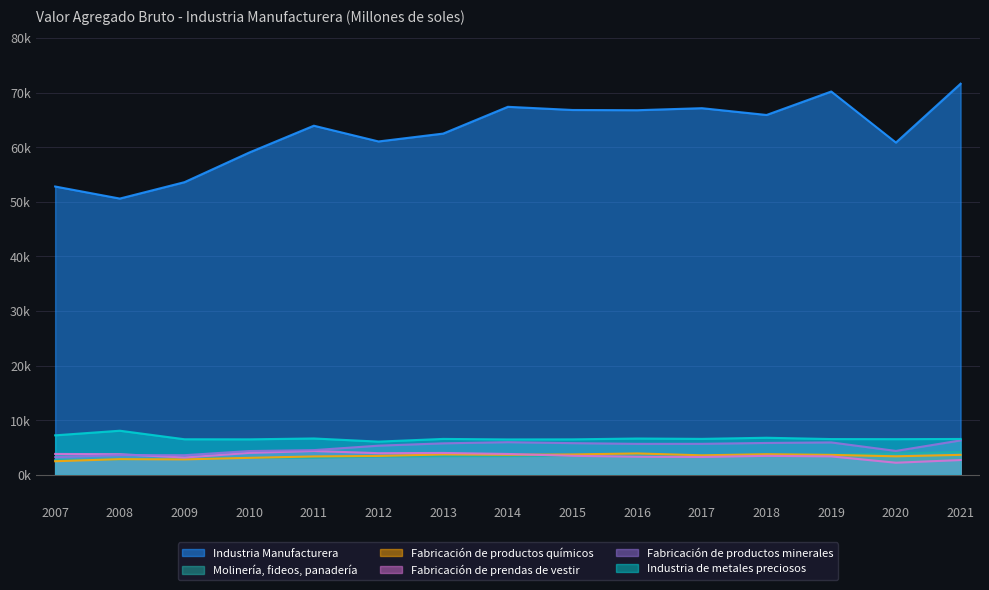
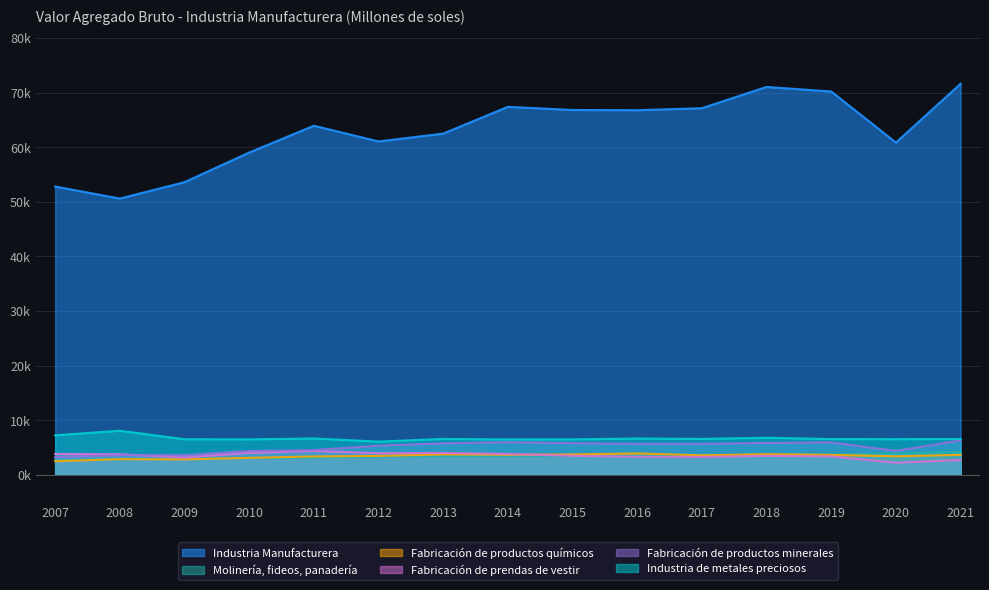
Industria Manufacturera, 2018: 66000 -> 71000
